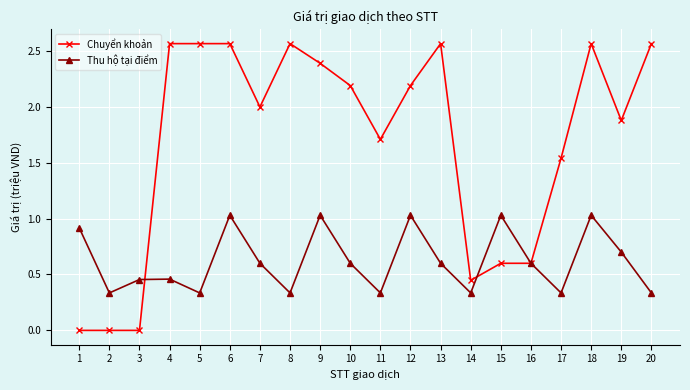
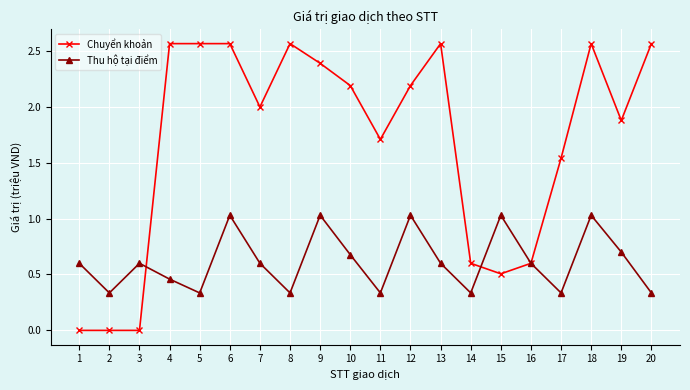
Thu hộ tại điểm, 1: 0.92 -> 0.60
Thu hộ tại điểm, 3: 0.45 -> 0.60
Thu hộ tại điểm, 10: 0.60 -> 0.68
Chuyển khoản, 14: 0.45 -> 0.60
Chuyển khoản, 15: 0.60 -> 0.51
